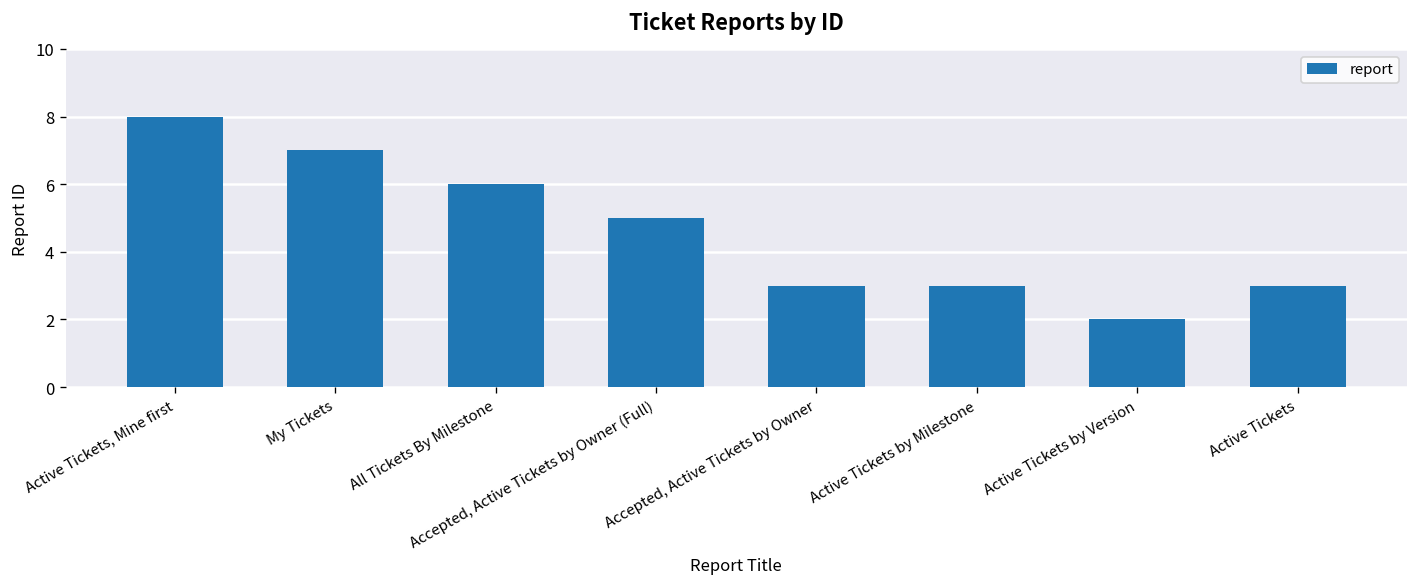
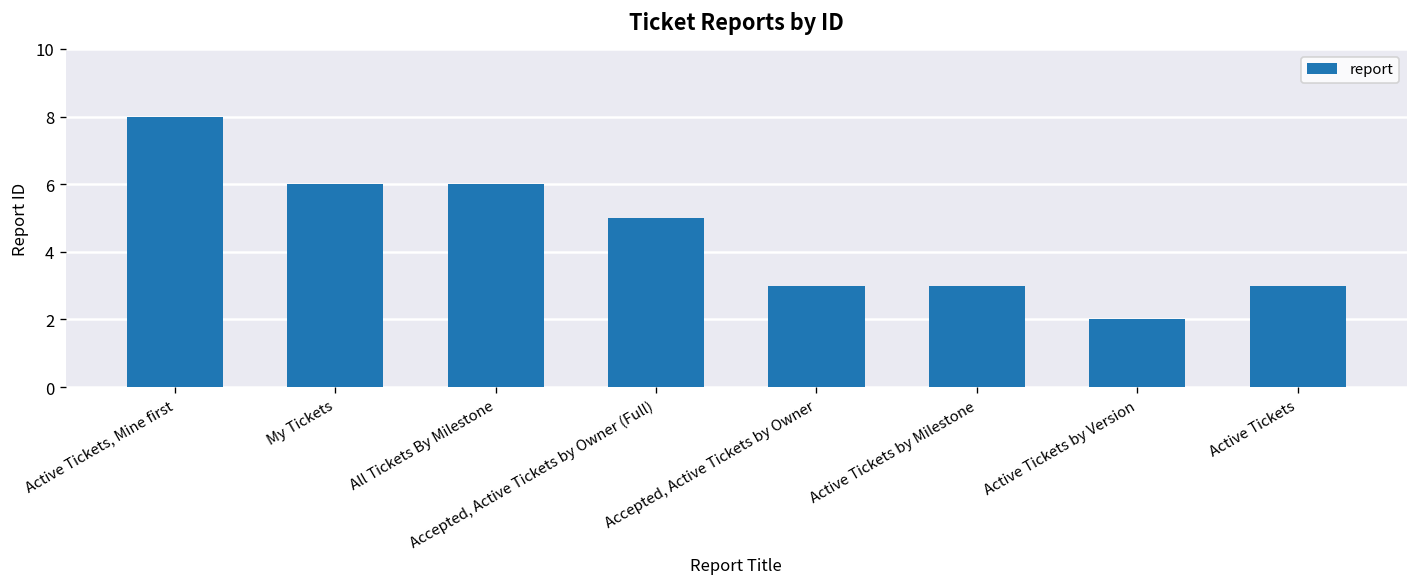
My Tickets: 7 -> 6
